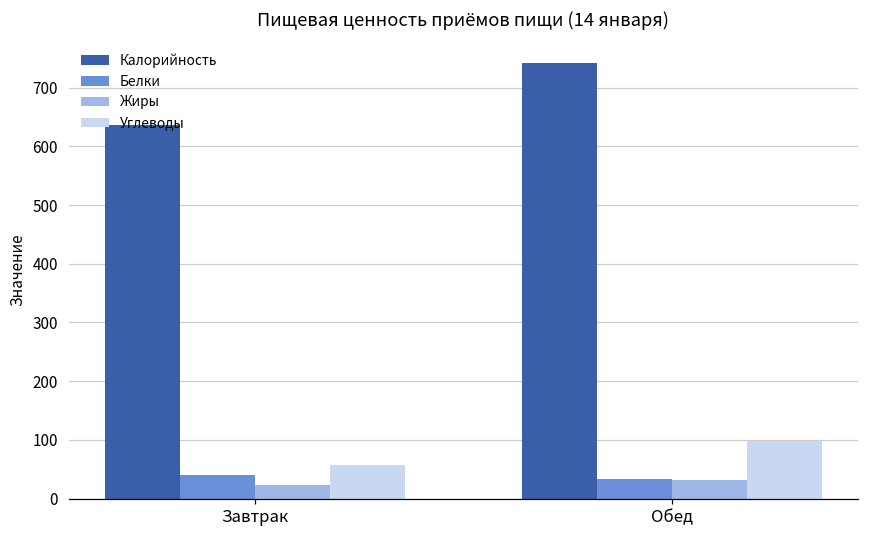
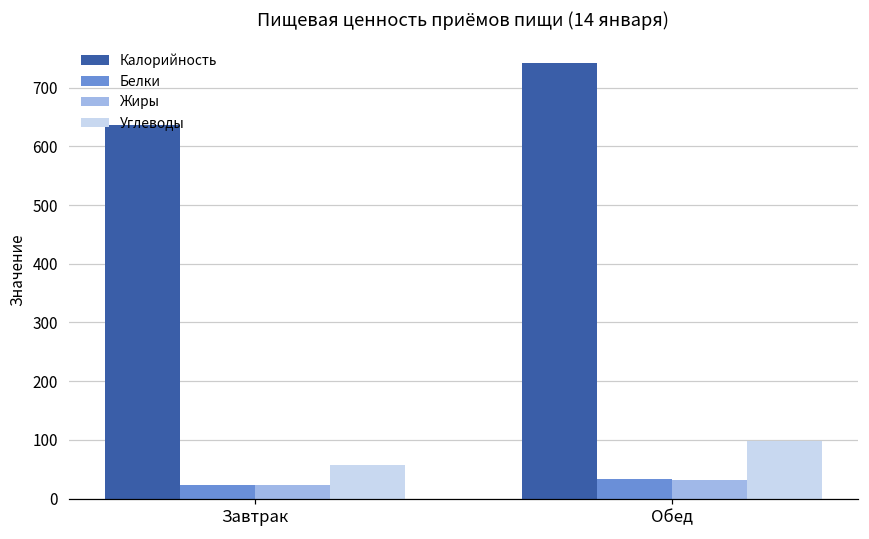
Белки, Завтрак: 40 -> 20
